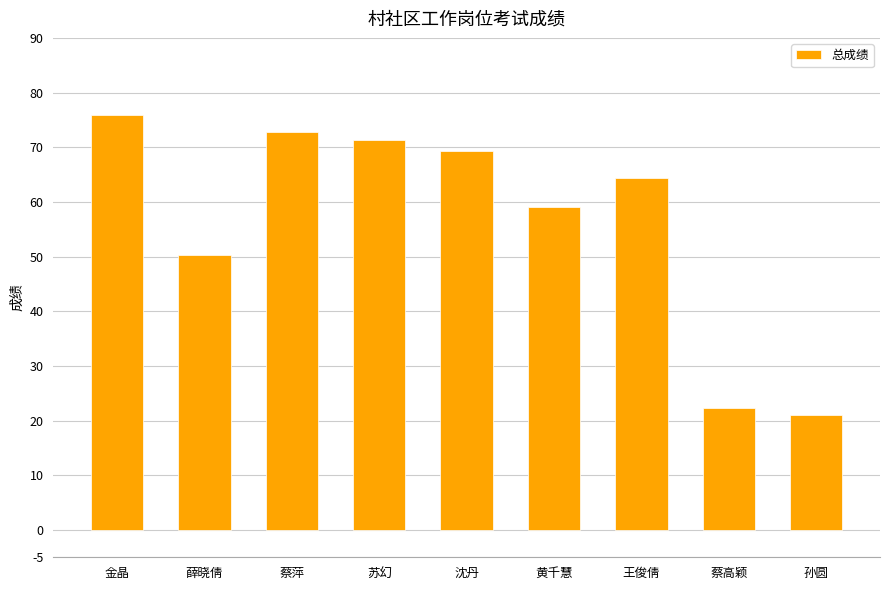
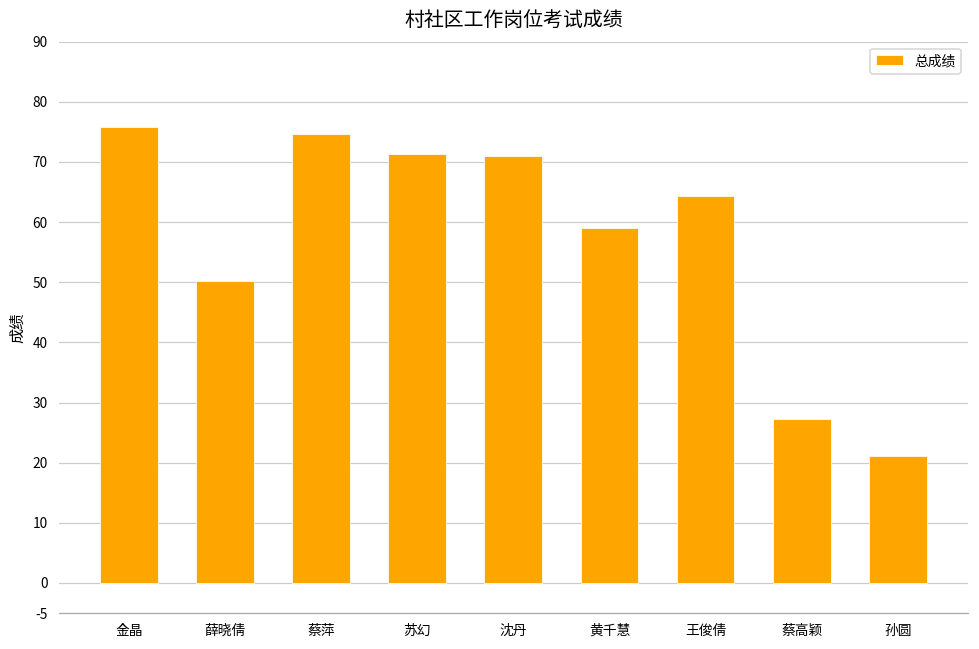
蔡萍: 73 -> 75
沈丹: 69 -> 71
蔡高颖: 22 -> 27
